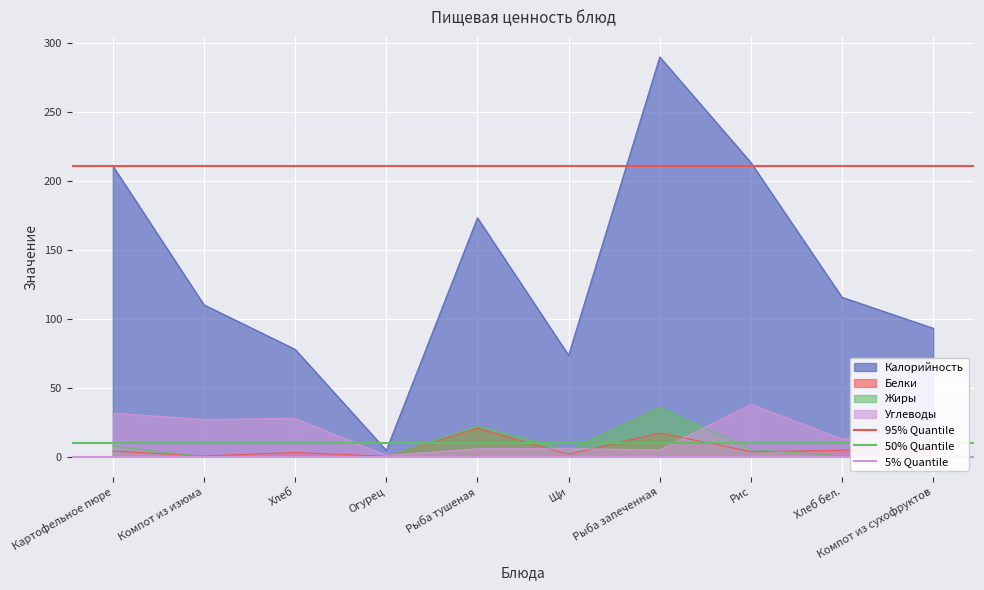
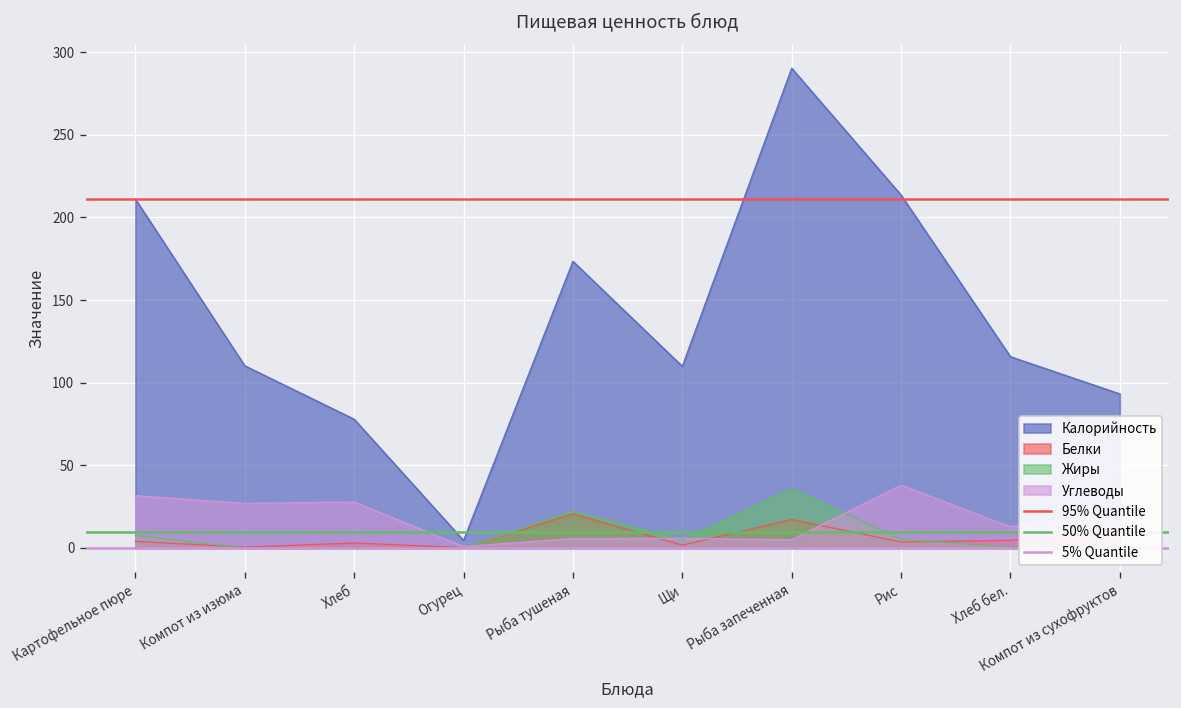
Калорийность, Щи: 74 -> 110
